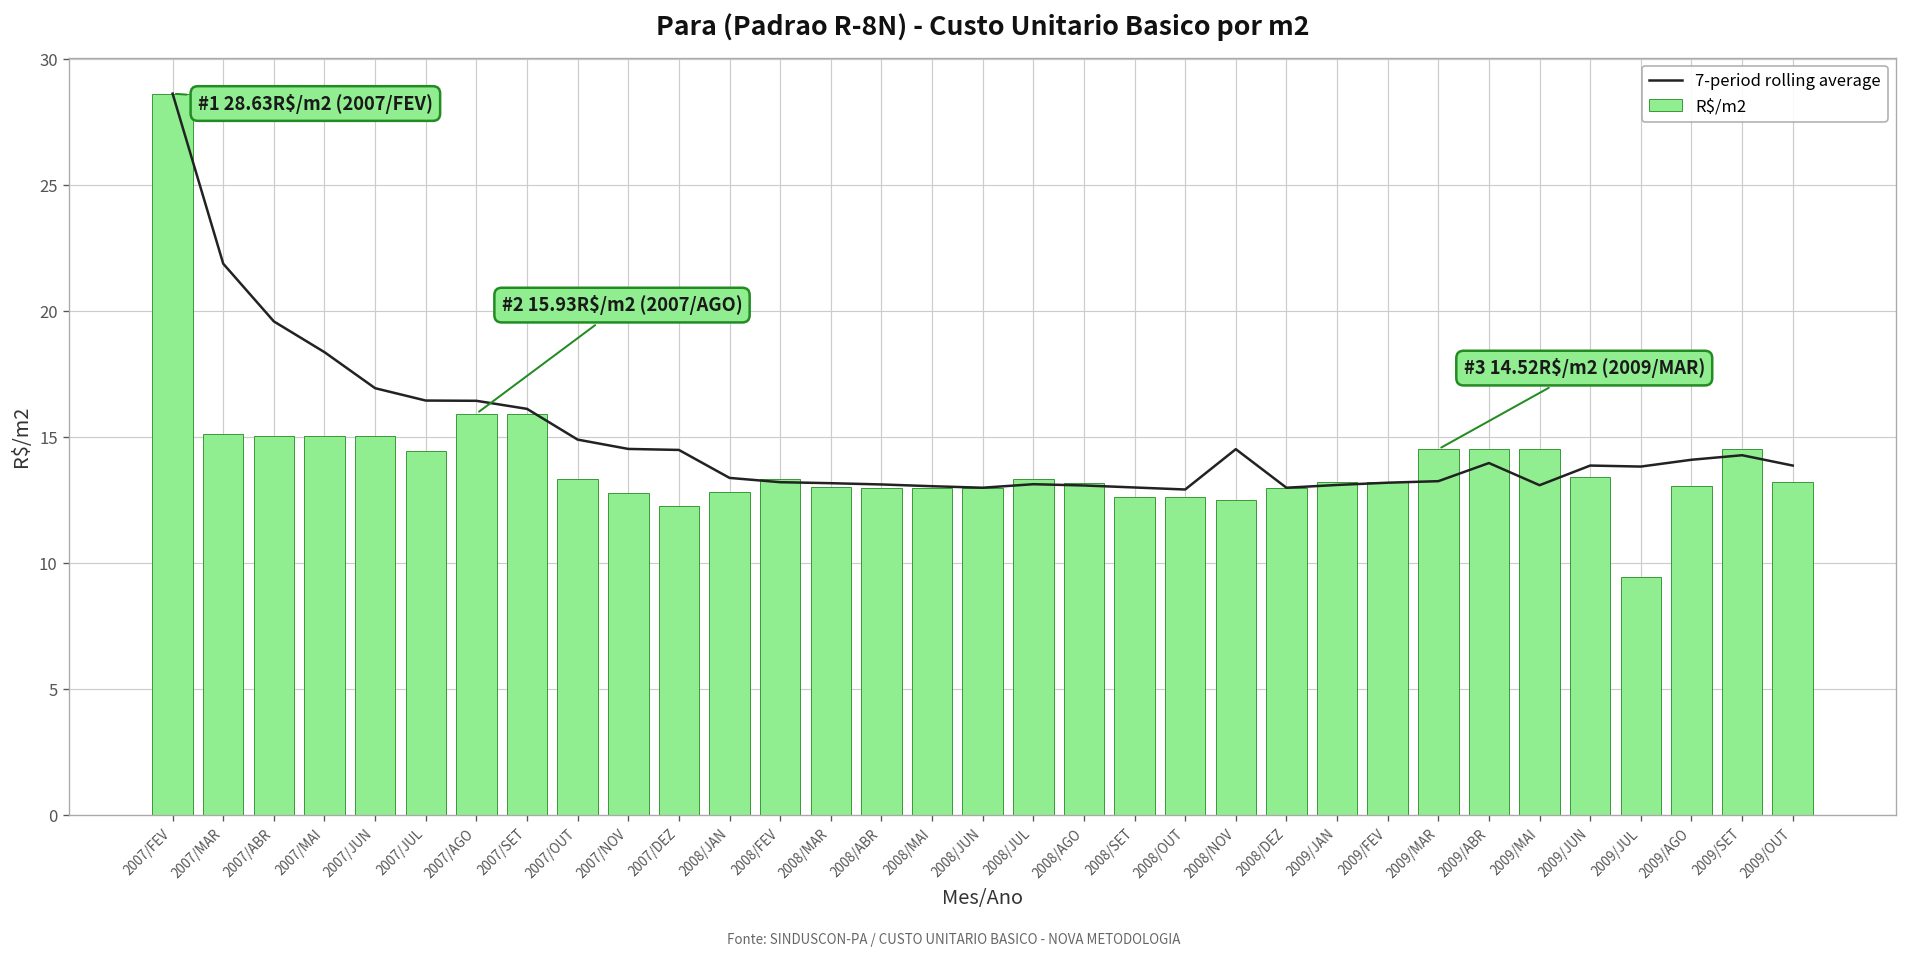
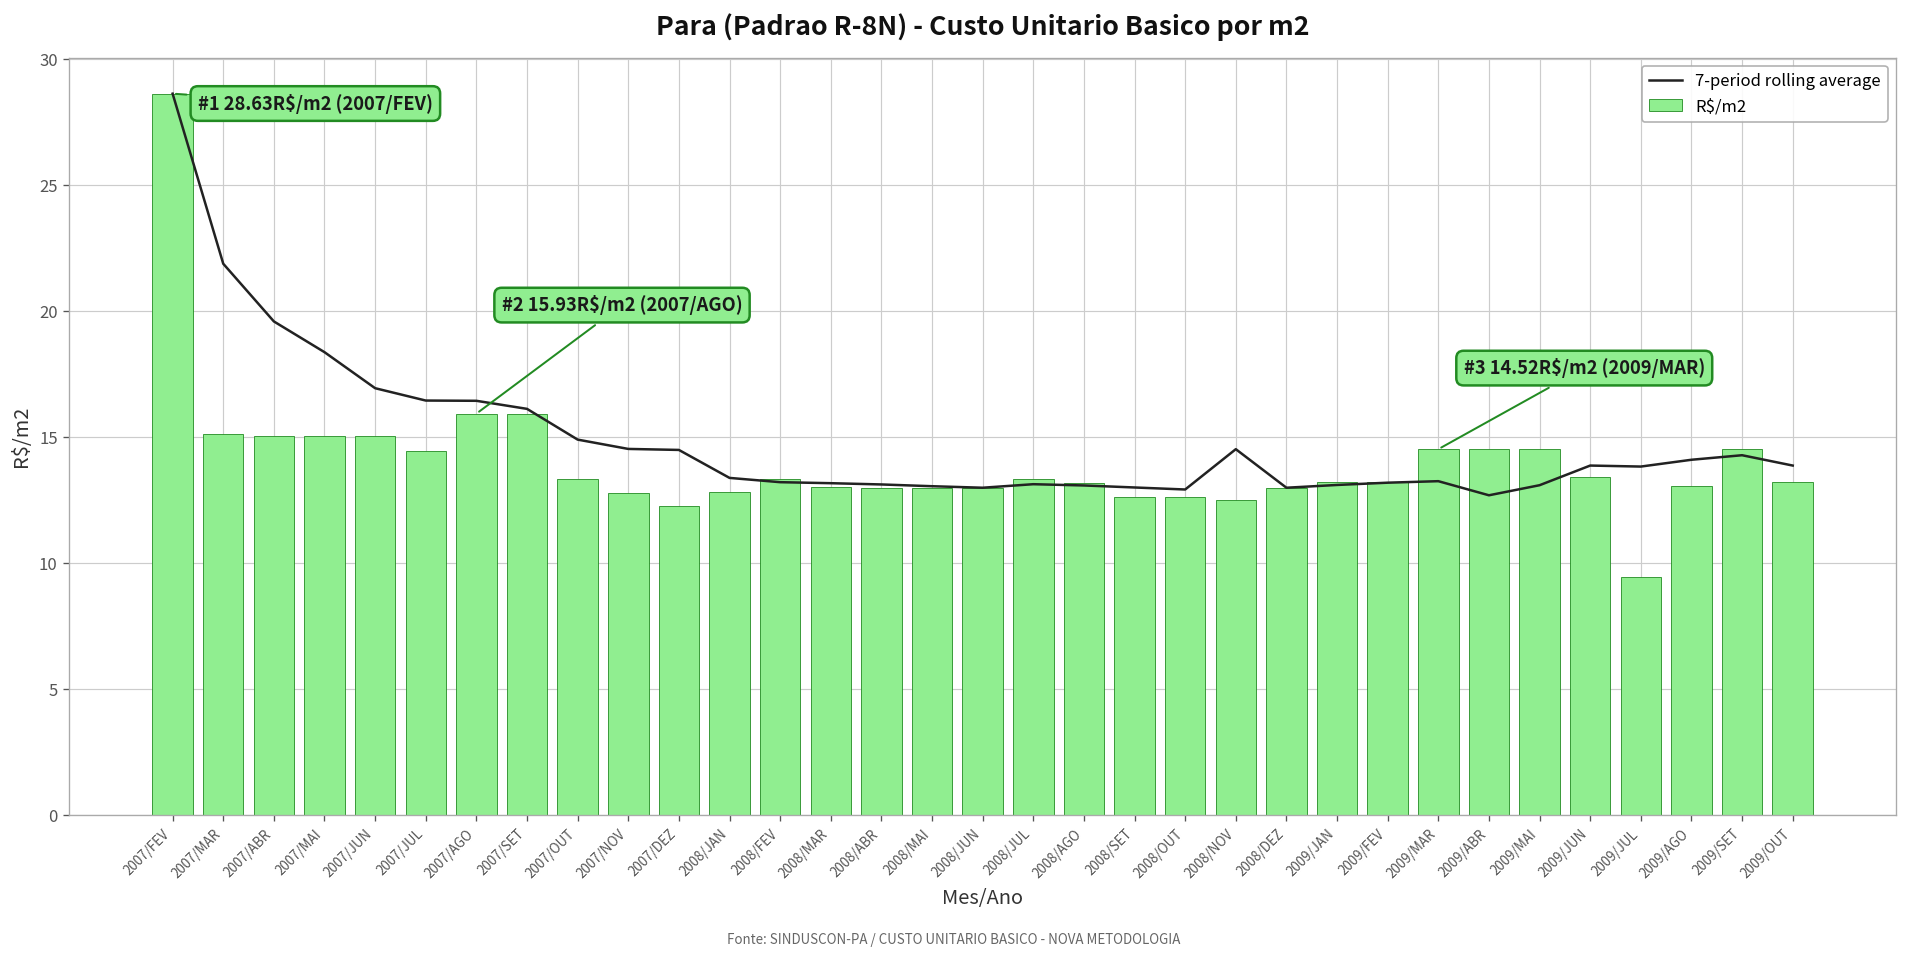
7-period rolling average, 2009/ABR: 14.0 -> 12.7
